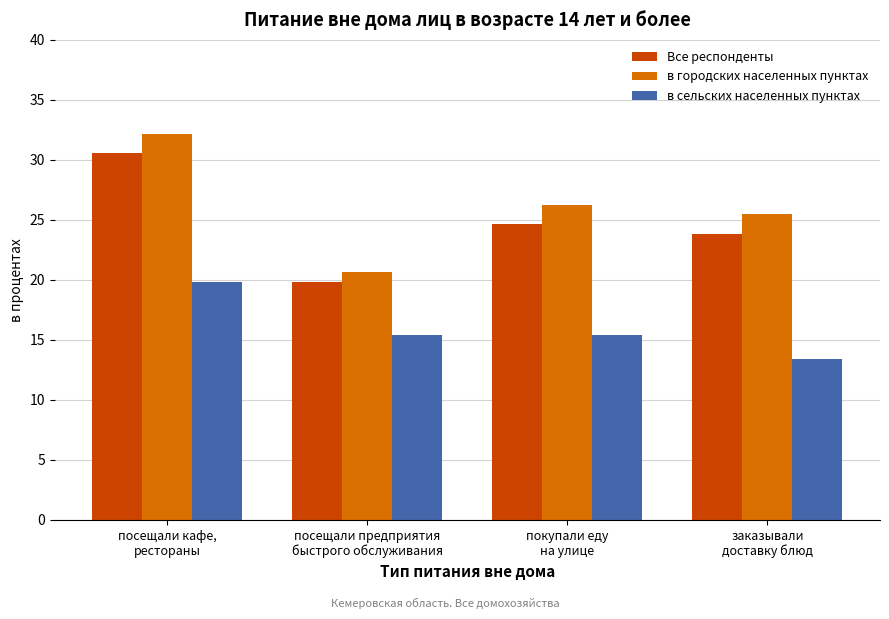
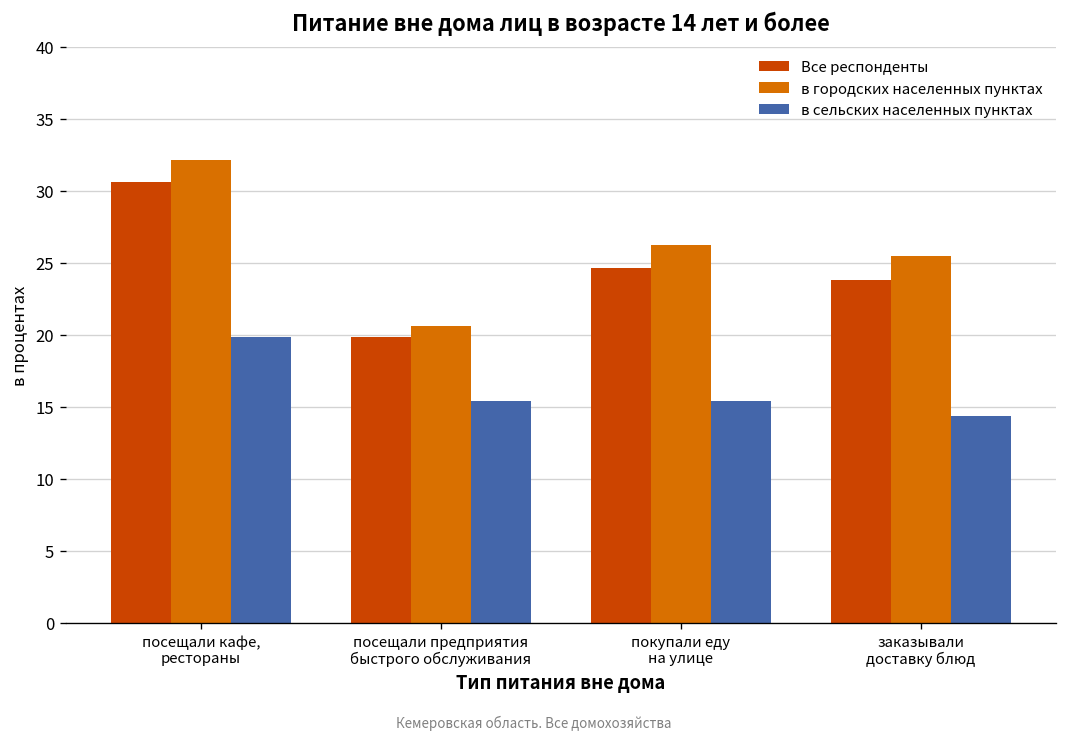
в сельских населенных пунктах, заказывали доставку блюд: 13.4 -> 14.4
